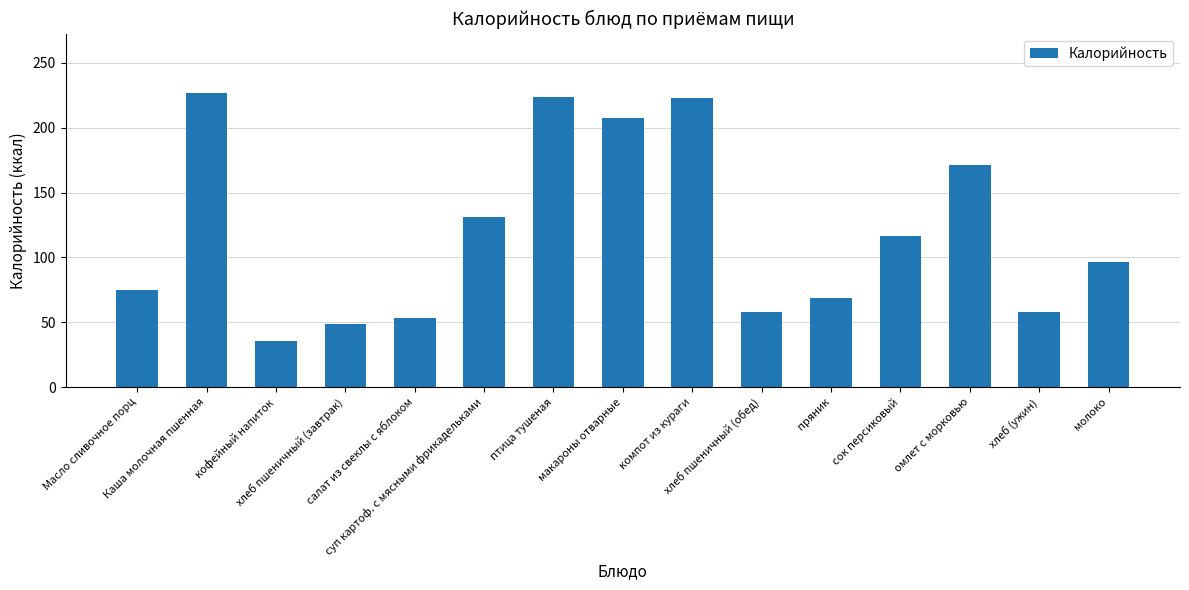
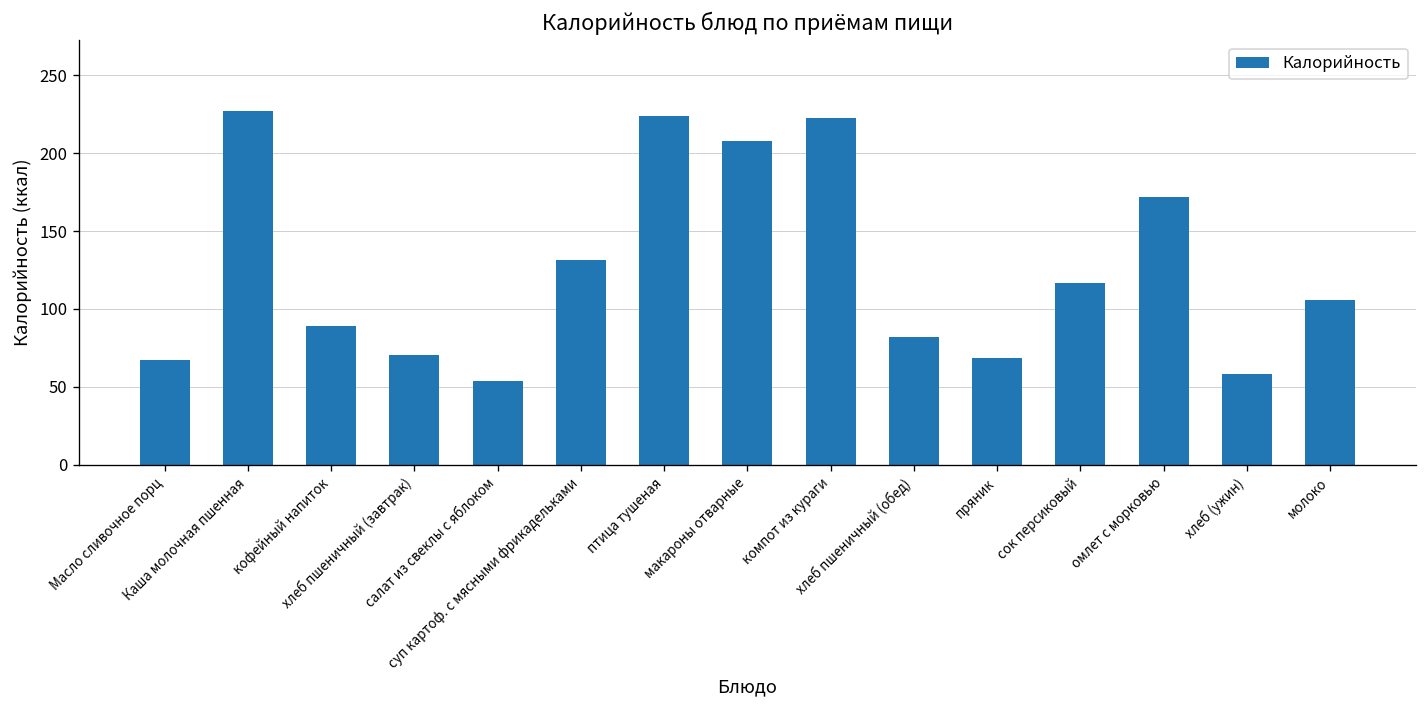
Масло сливочное порц: 75 -> 67
кофейный напиток: 35 -> 89
хлеб пшеничный (завтрак): 49 -> 70
хлеб пшеничный (обед): 58 -> 82
молоко: 96 -> 106
